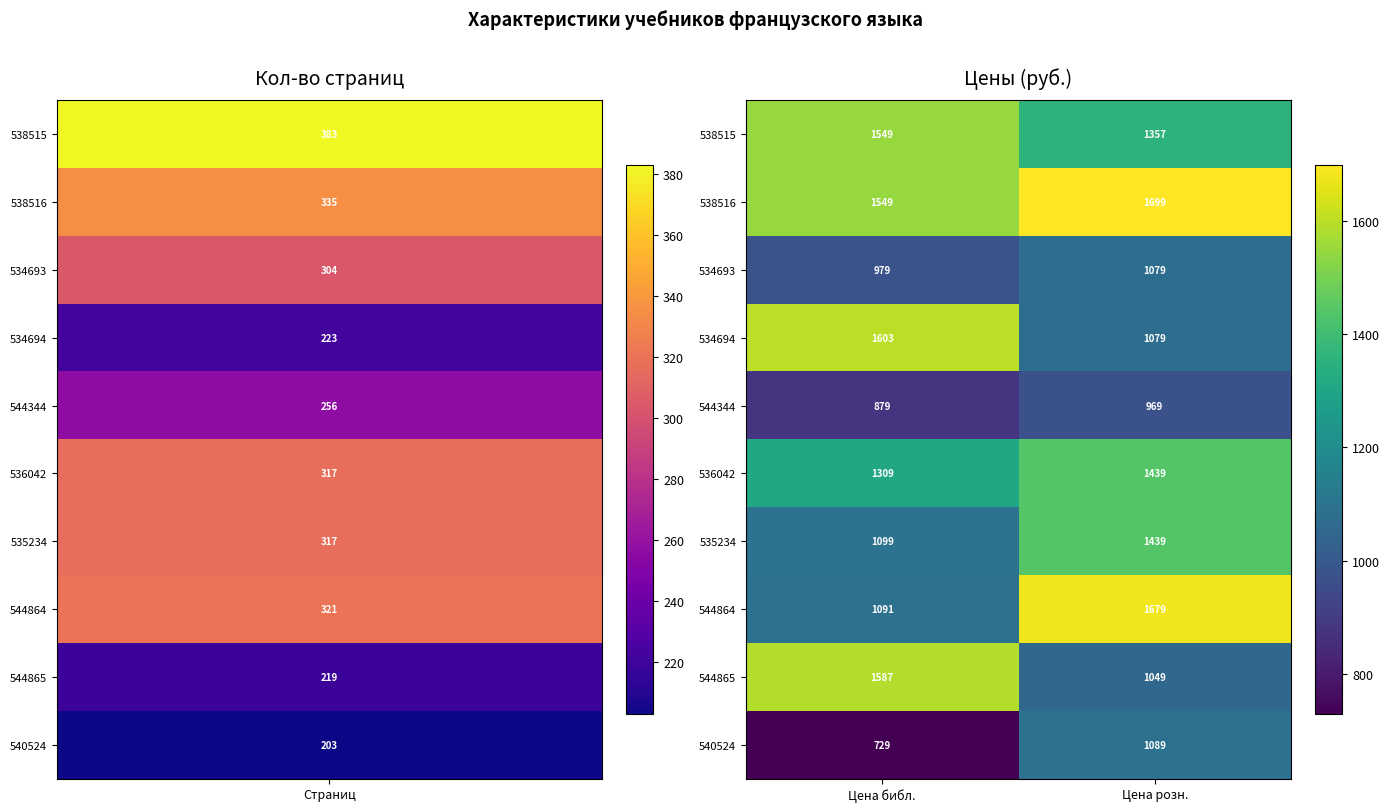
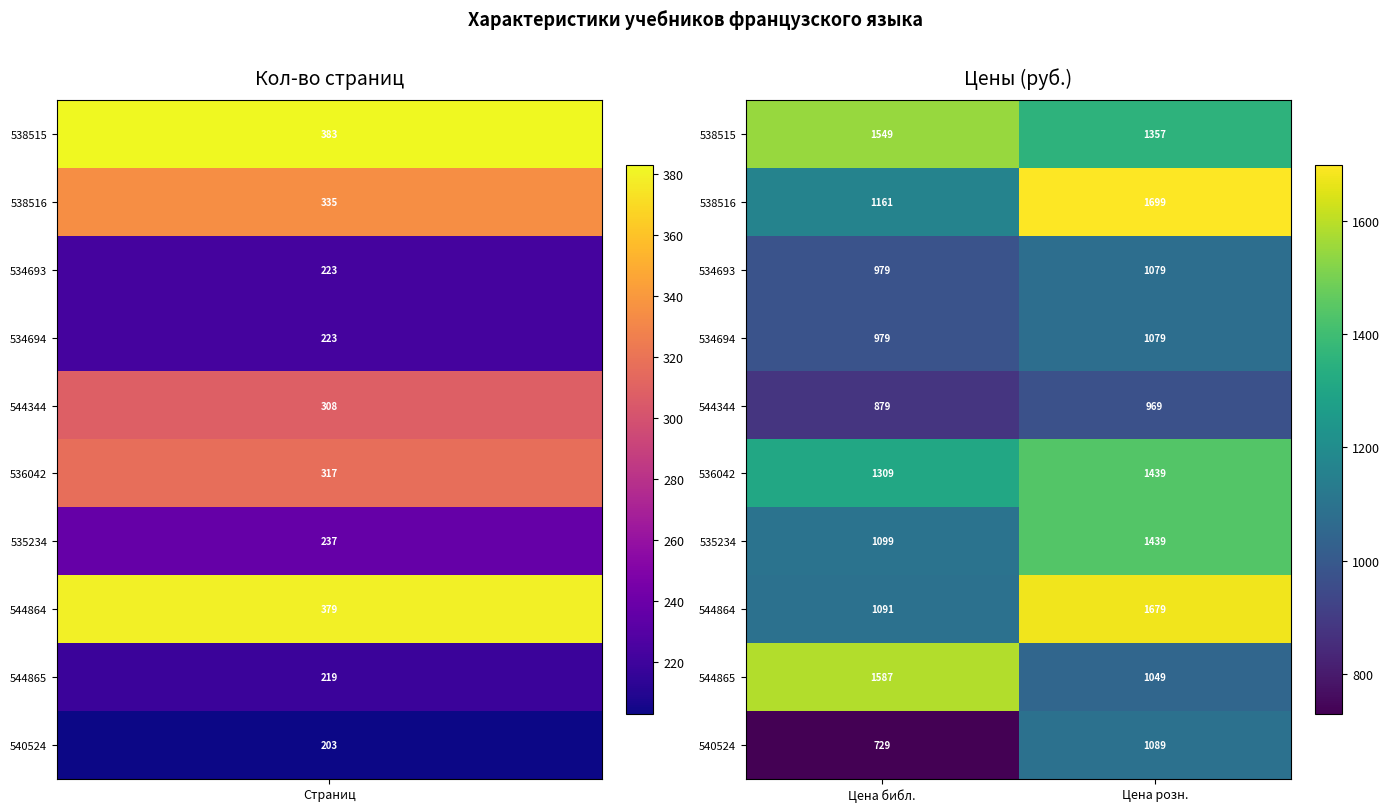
Кол-во страниц, 534693, Страниц: 304 -> 223
Кол-во страниц, 544344, Страниц: 256 -> 308
Кол-во страниц, 535234, Страниц: 317 -> 237
Кол-во страниц, 544864, Страниц: 321 -> 379
Цены (руб.), 538516, Цена библ.: 1549 -> 1161
Цены (руб.), 534694, Цена библ.: 1603 -> 979
